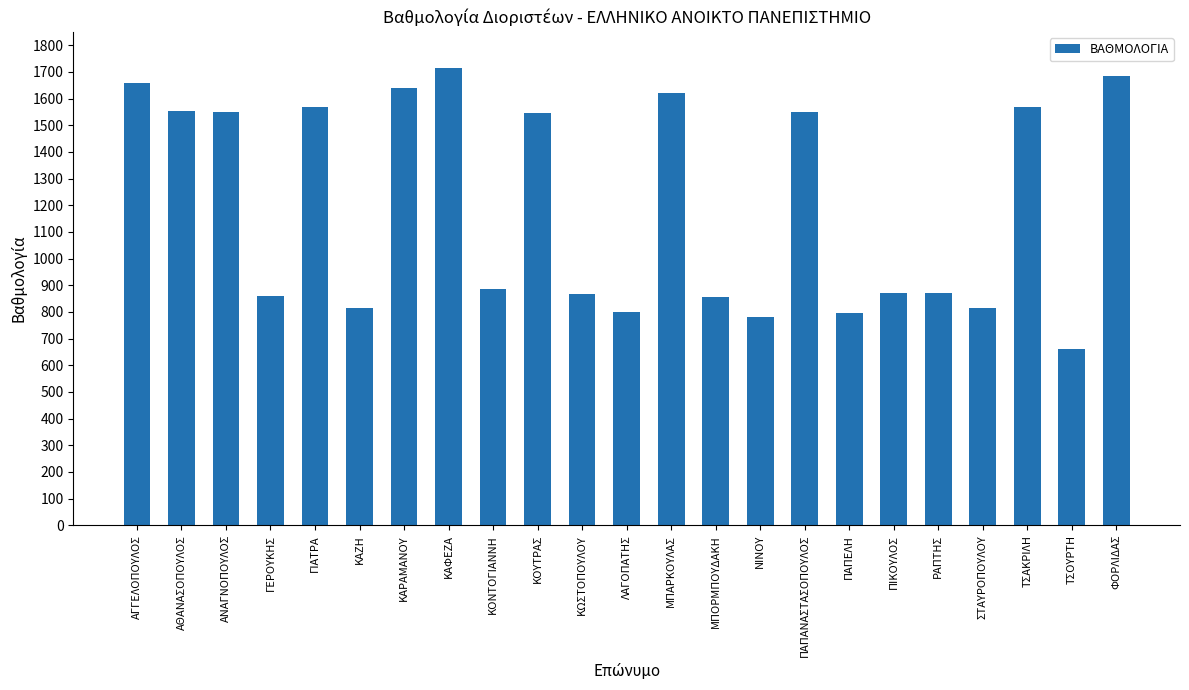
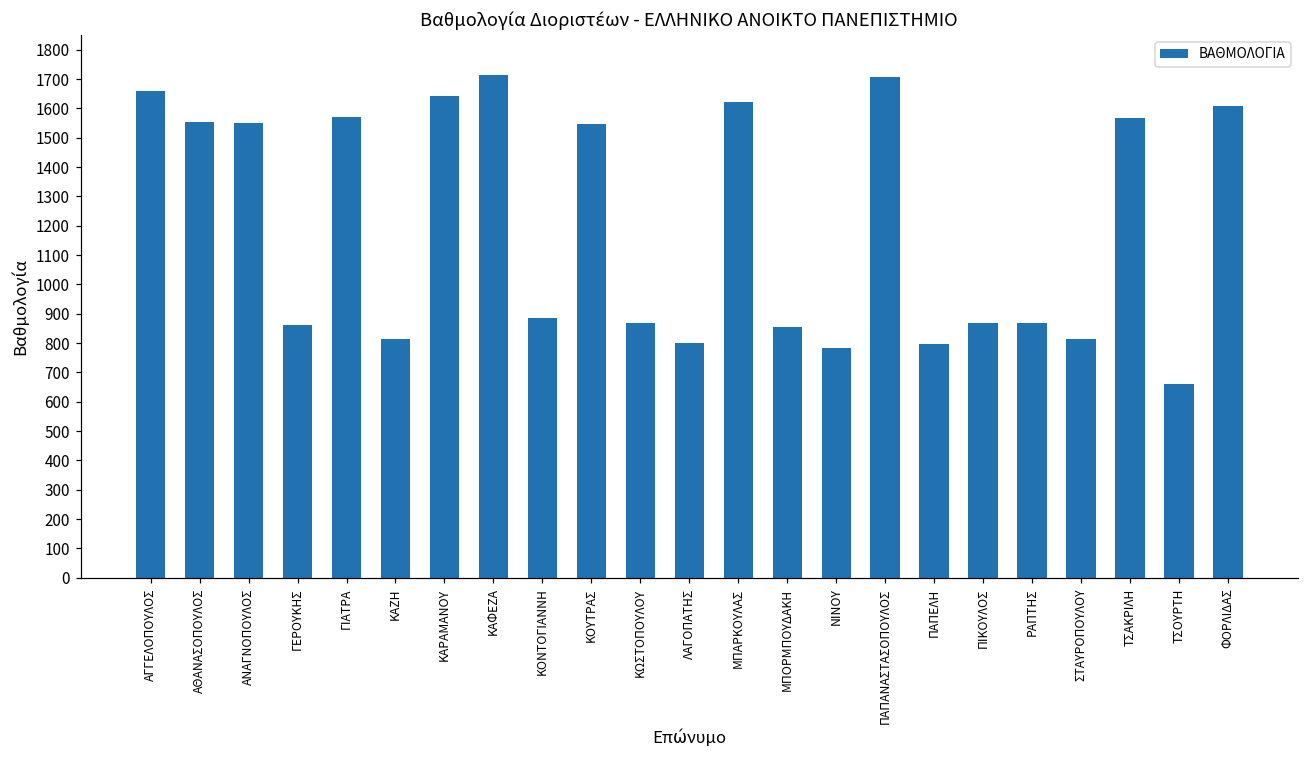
ΠΑΠΑΝΑΣΤΑΣΟΠΟΥΛΟΣ: 1550 -> 1710
ΦΟΡΛΙΔΑΣ: 1680 -> 1610
